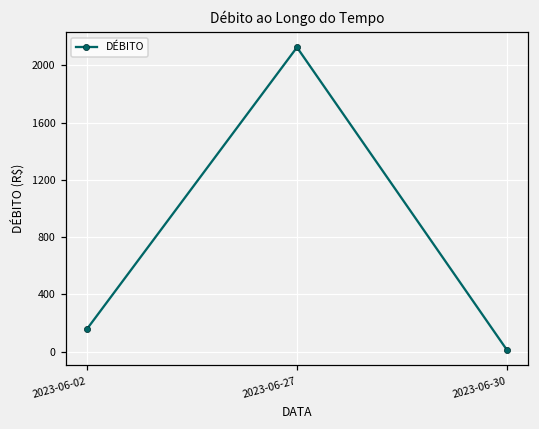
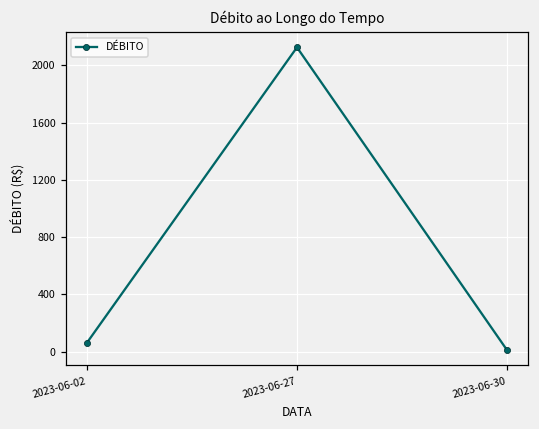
2023-06-02: 160 -> 60
